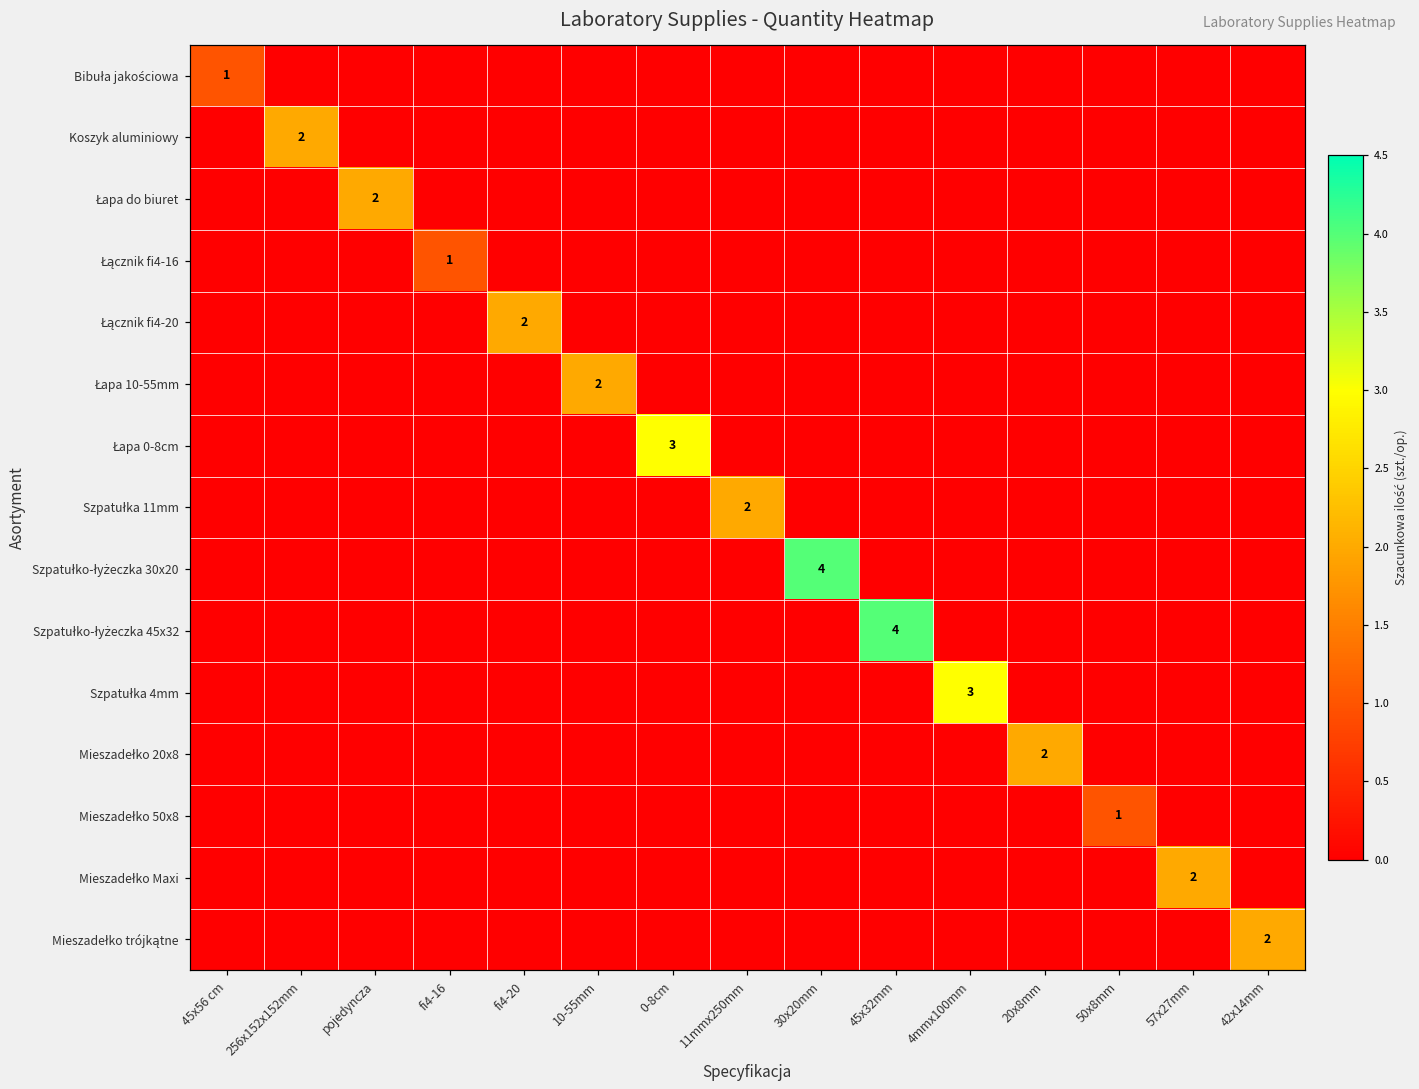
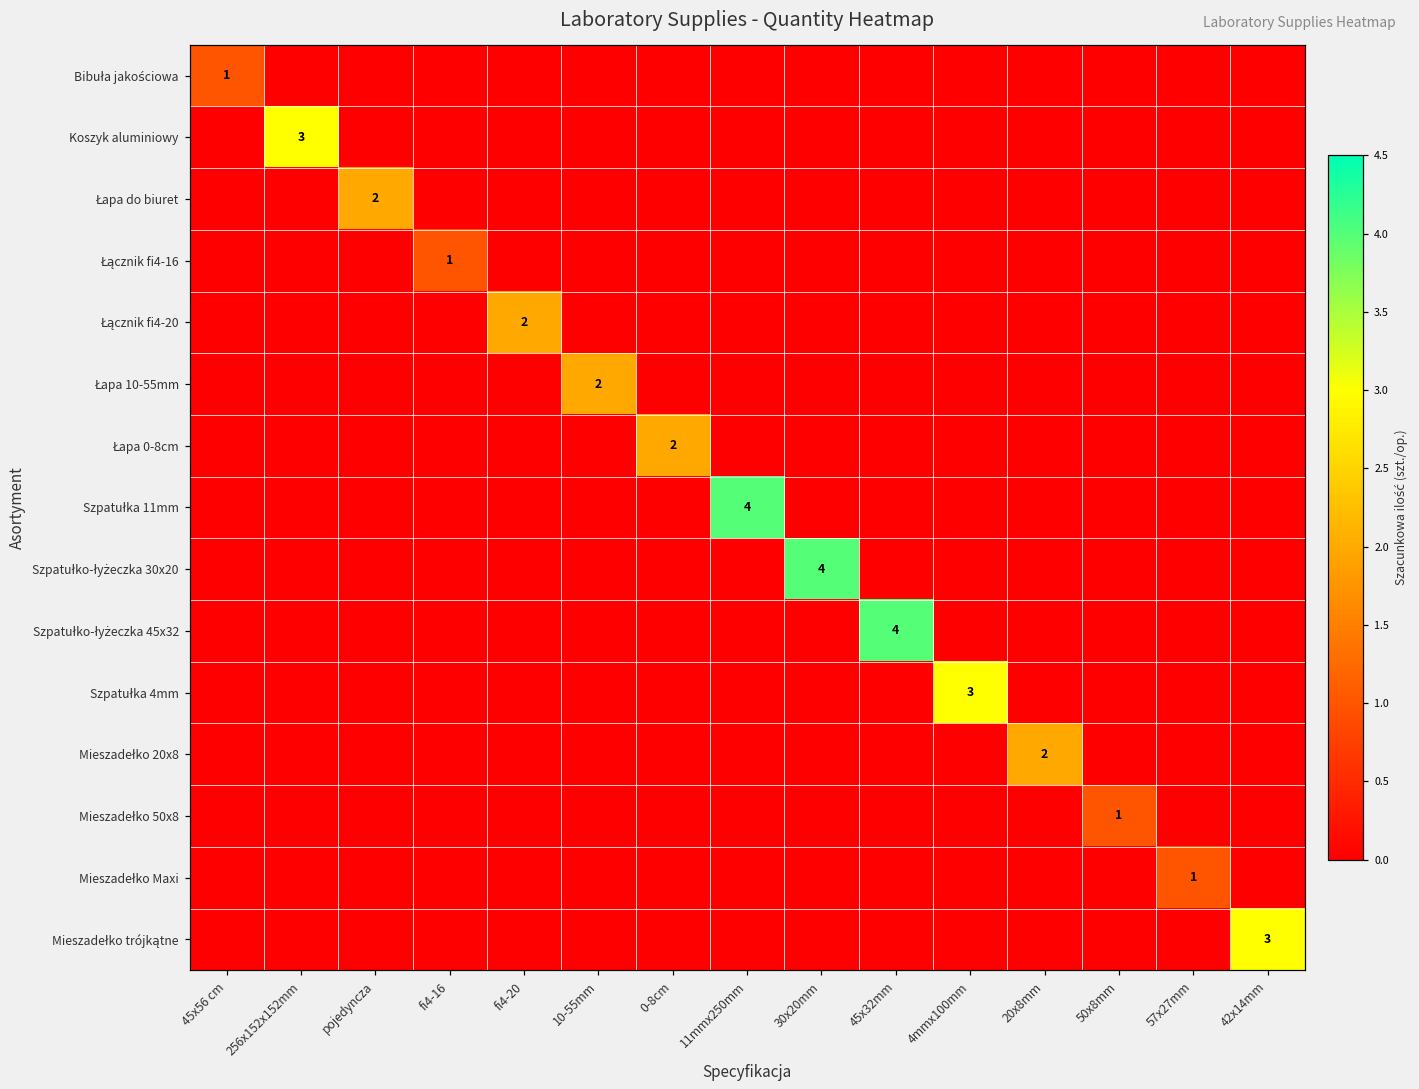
Koszyk aluminiowy, 256x152x152mm: 2 -> 3
Łapa 0-8cm, 0-8cm: 3 -> 2
Szpatułka 11mm, 11mmx250mm: 2 -> 4
Mieszadełko Maxi, 57x27mm: 2 -> 1
Mieszadełko trójkątne, 42x14mm: 2 -> 3
